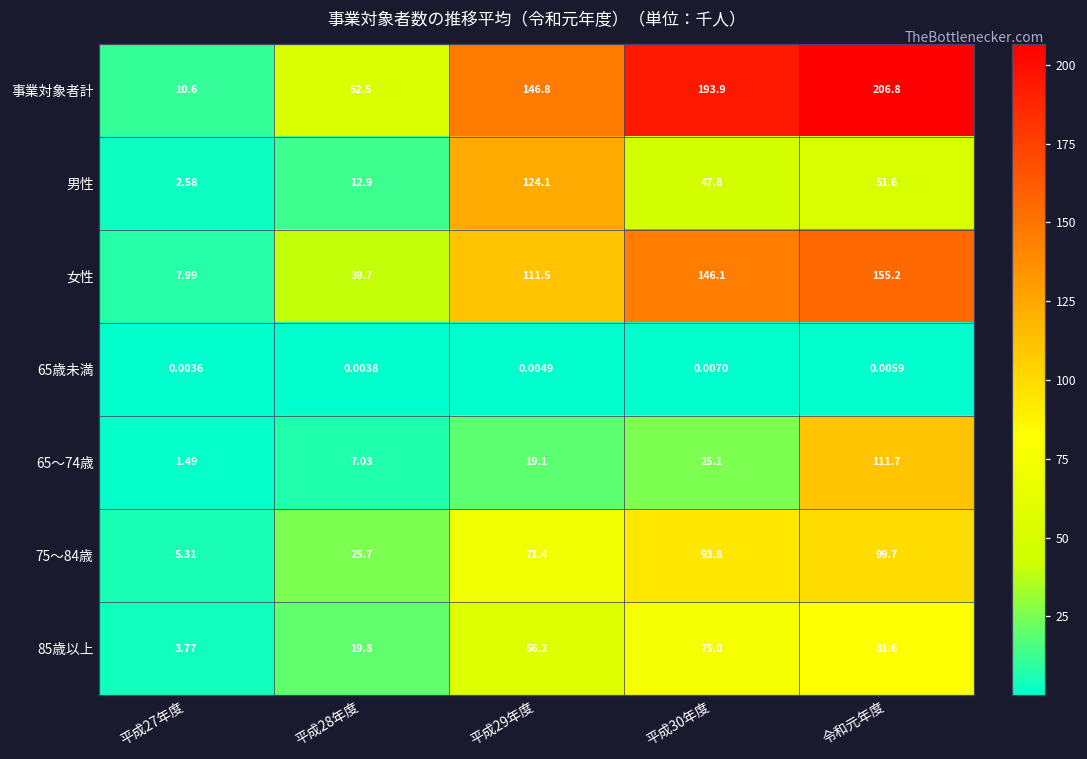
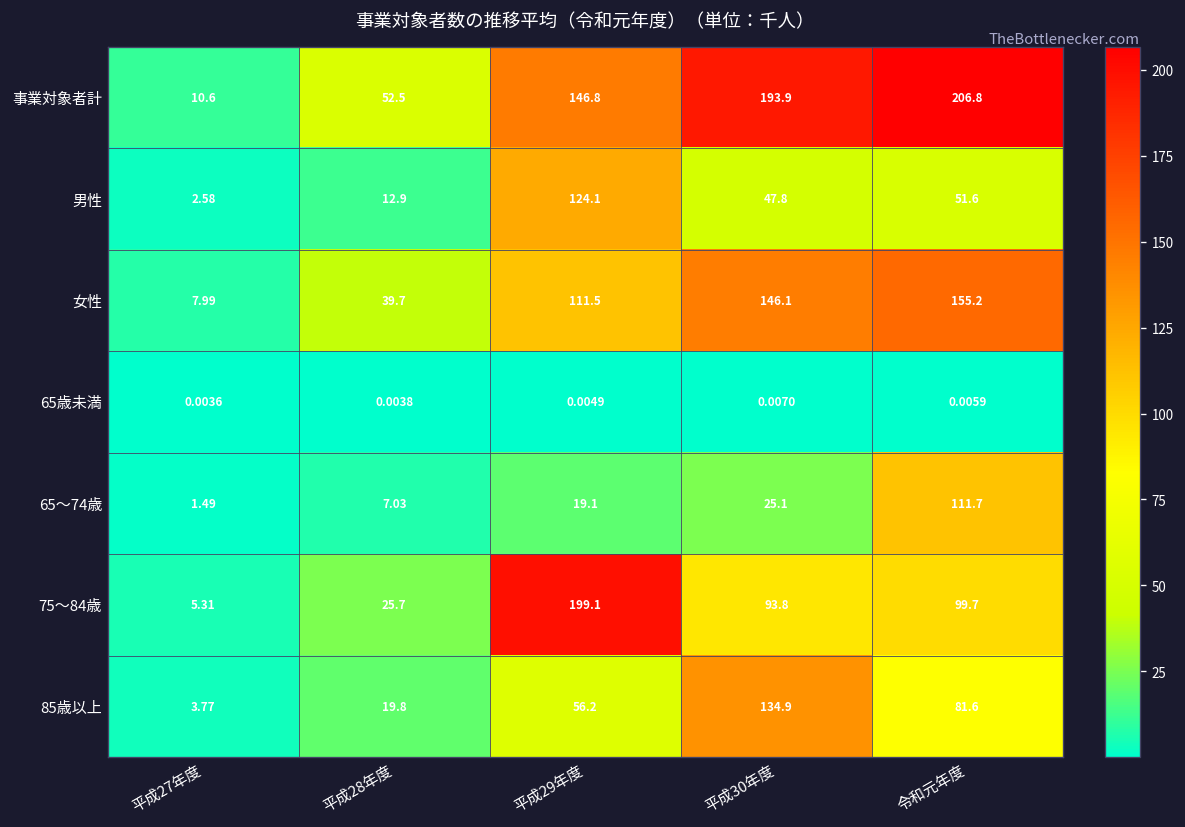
75～84歳, 平成29年度: 71.4 -> 199.1
85歳以上, 平成30年度: 75.0 -> 134.9
